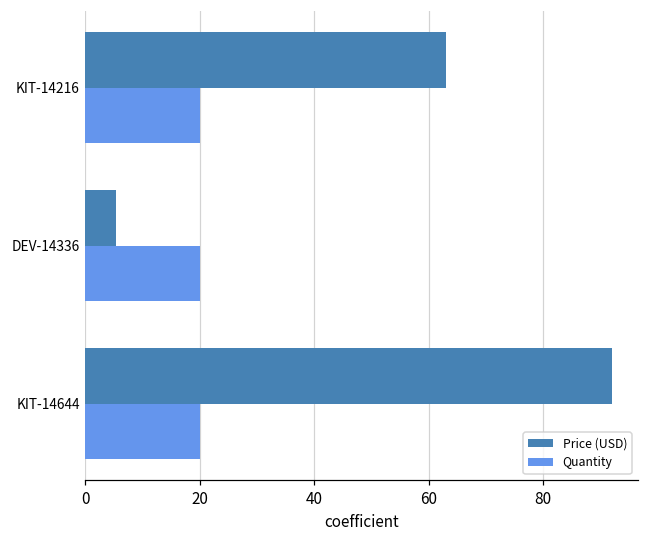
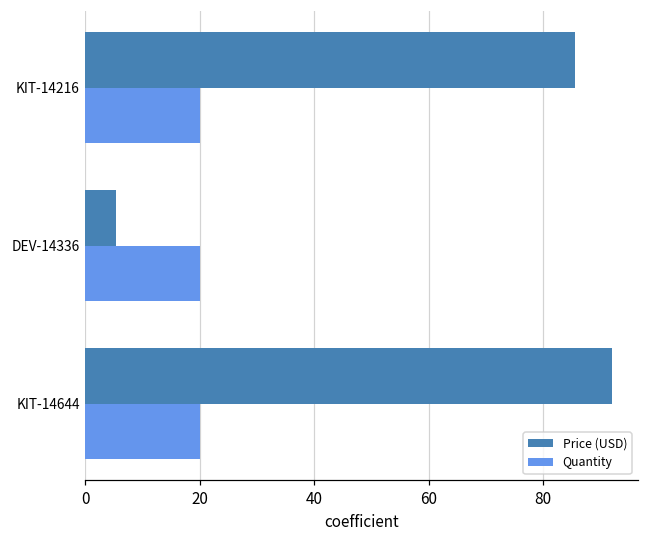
Price (USD), KIT-14216: 63 -> 85
